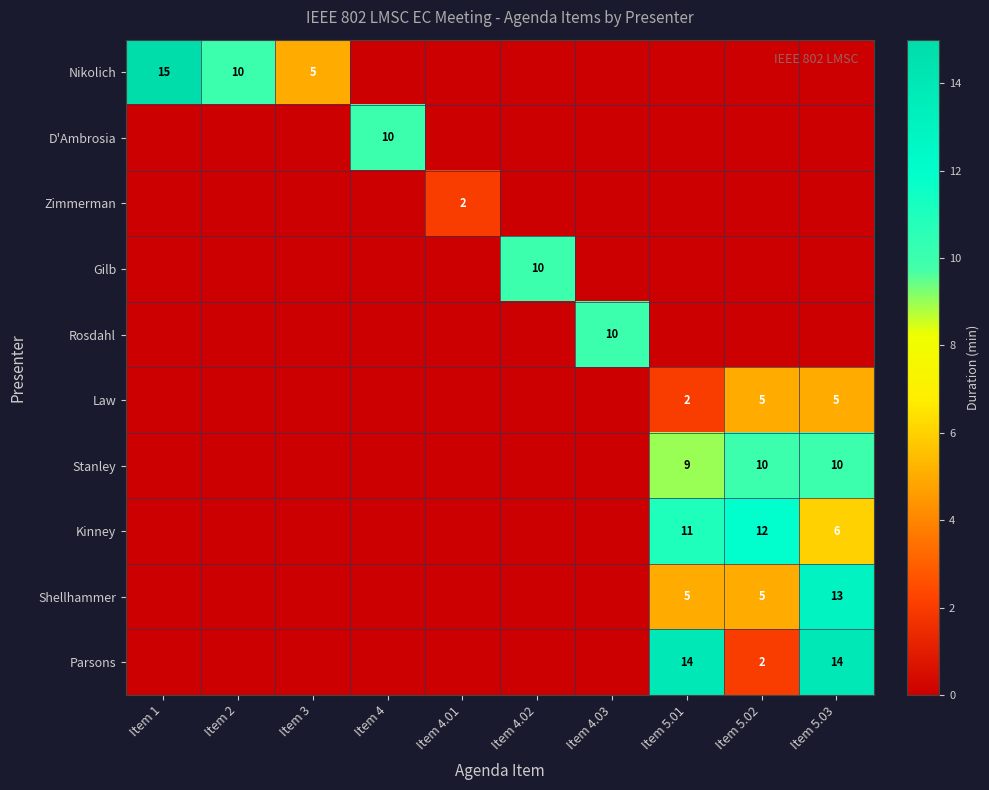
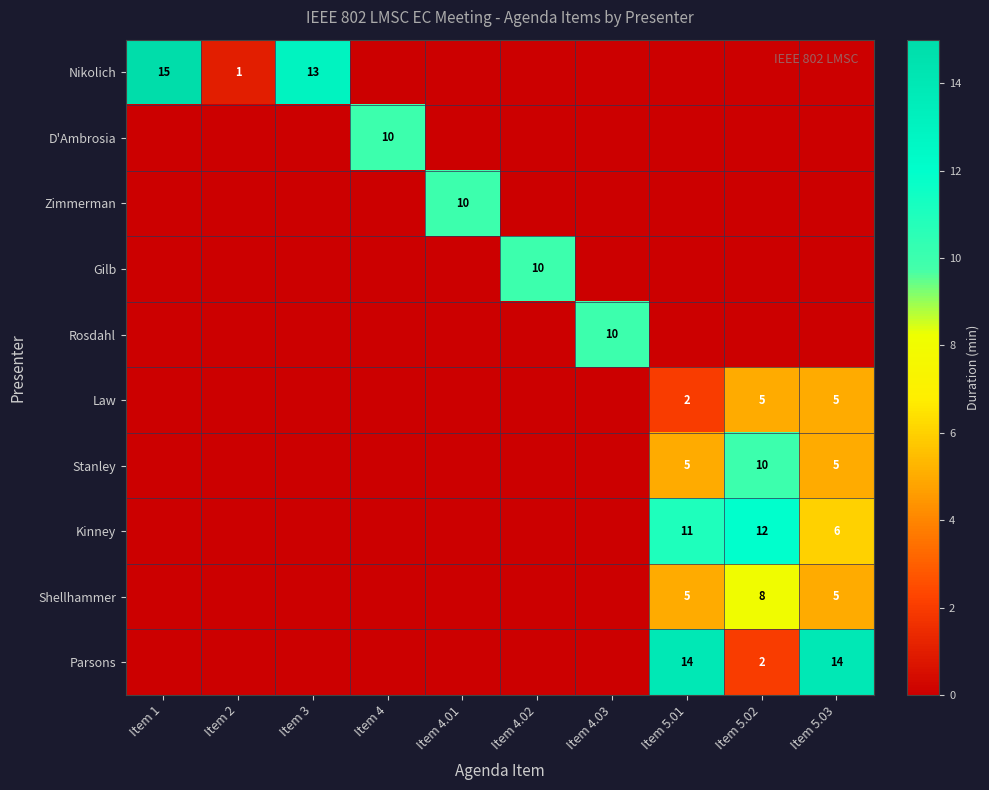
Nikolich, Item 2: 10 -> 1
Nikolich, Item 3: 5 -> 13
Zimmerman, Item 4.01: 2 -> 10
Stanley, Item 5.01: 9 -> 5
Stanley, Item 5.03: 10 -> 5
Shellhammer, Item 5.02: 5 -> 8
Shellhammer, Item 5.03: 13 -> 5
